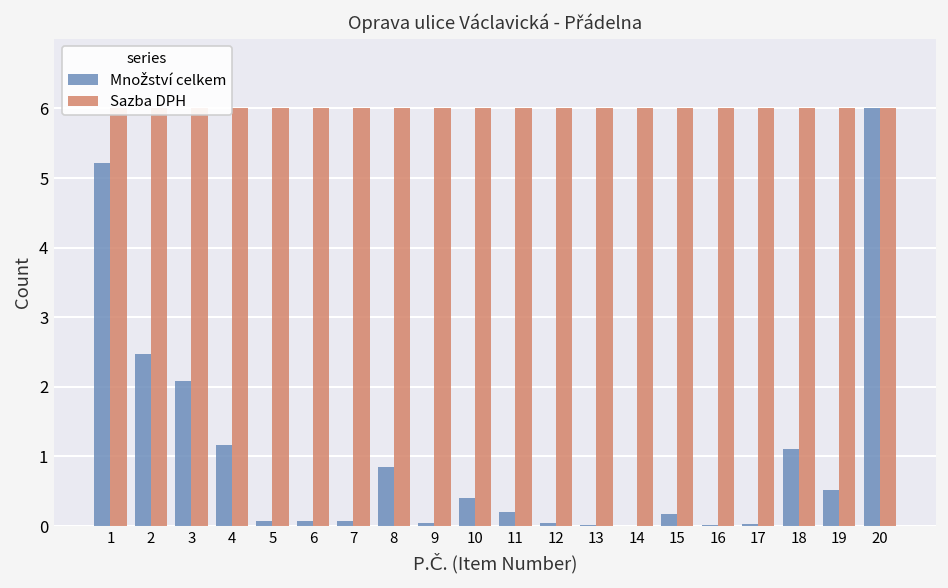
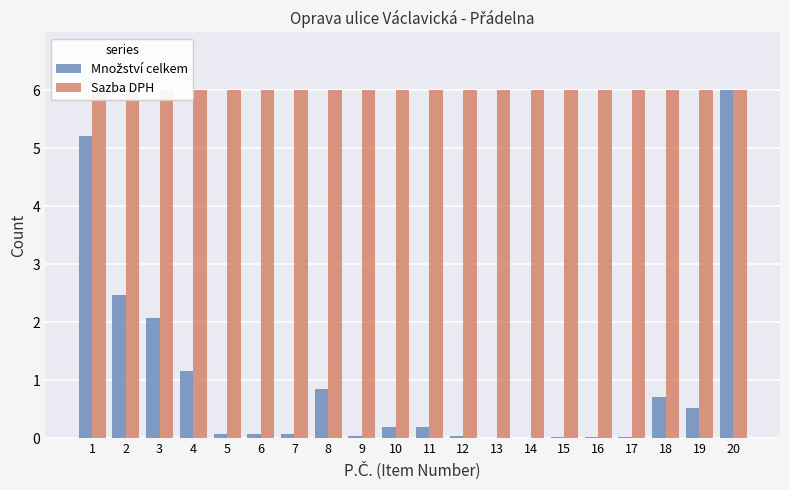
Množství celkem, 10: 0.4 -> 0.2
Množství celkem, 15: 0.2 -> 0.0
Množství celkem, 18: 1.1 -> 0.7
